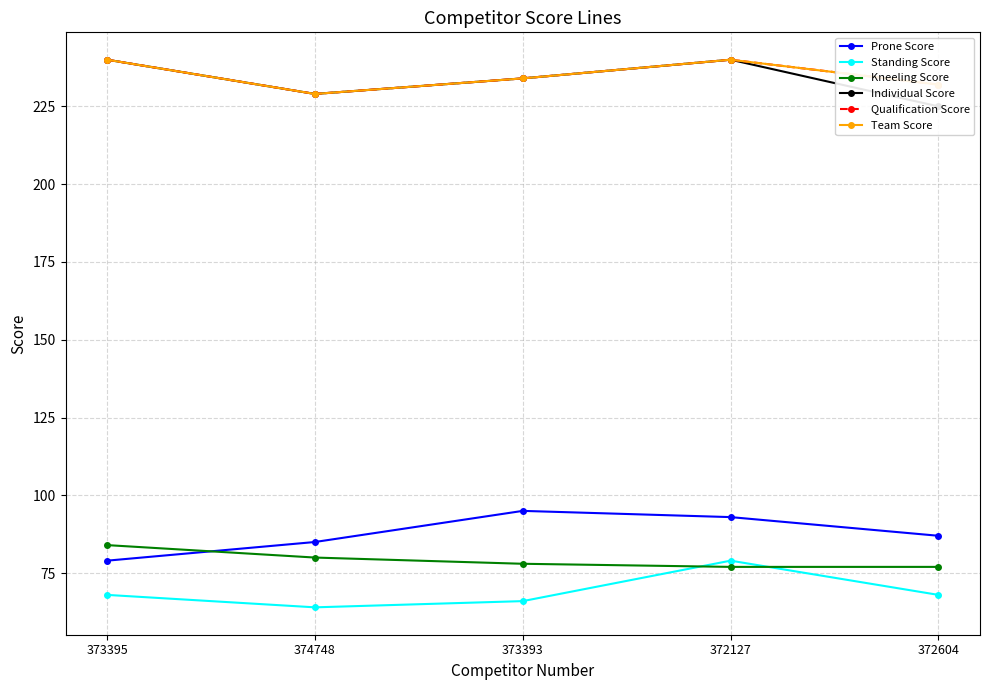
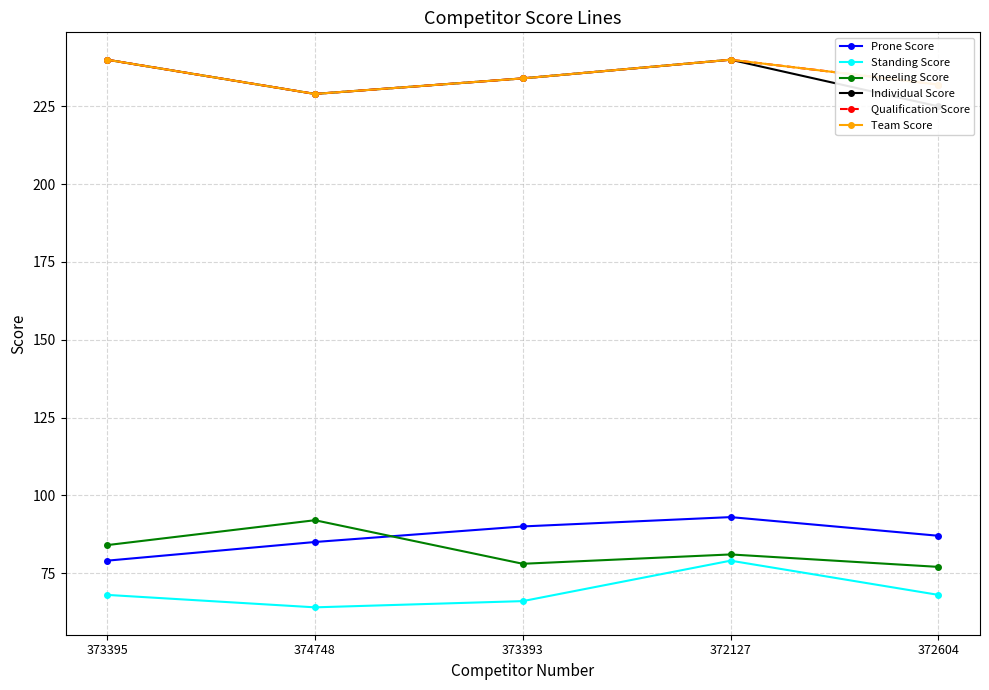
Kneeling Score, 374748: 80 -> 92
Prone Score, 373393: 95 -> 90
Kneeling Score, 372127: 77 -> 81
